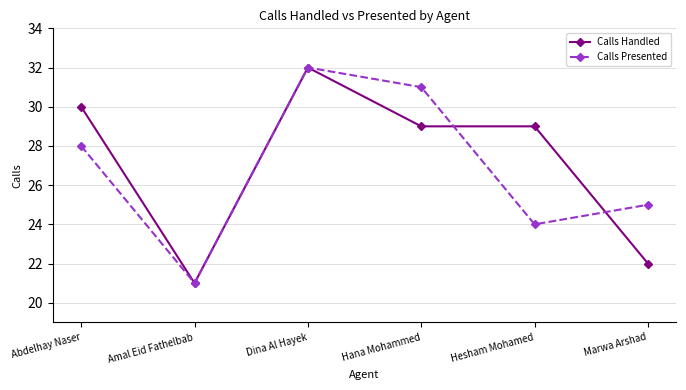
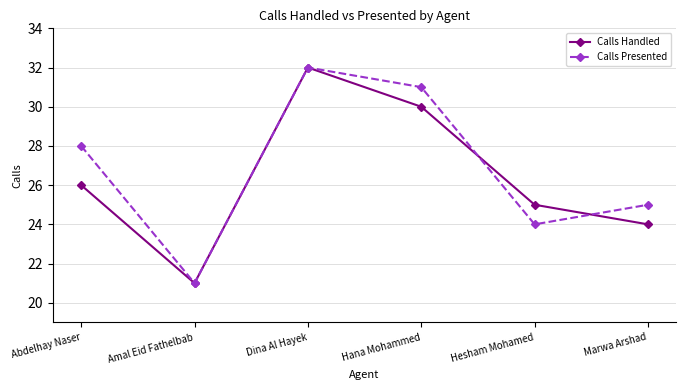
Calls Handled, Abdelhay Naser: 30 -> 26
Calls Handled, Hana Mohammed: 29 -> 30
Calls Handled, Hesham Mohamed: 29 -> 25
Calls Handled, Marwa Arshad: 22 -> 24
